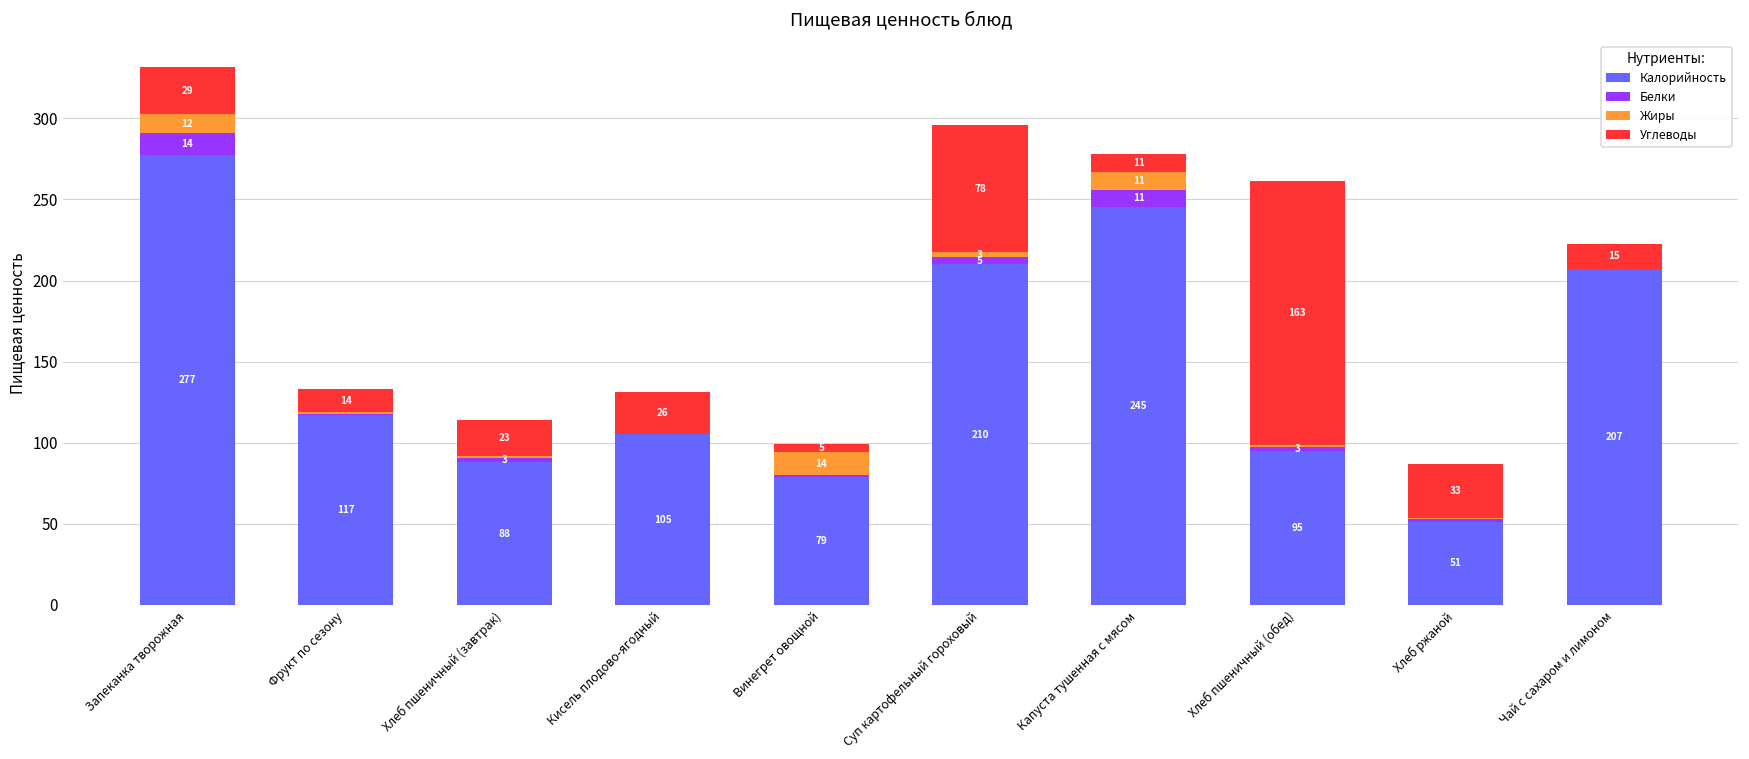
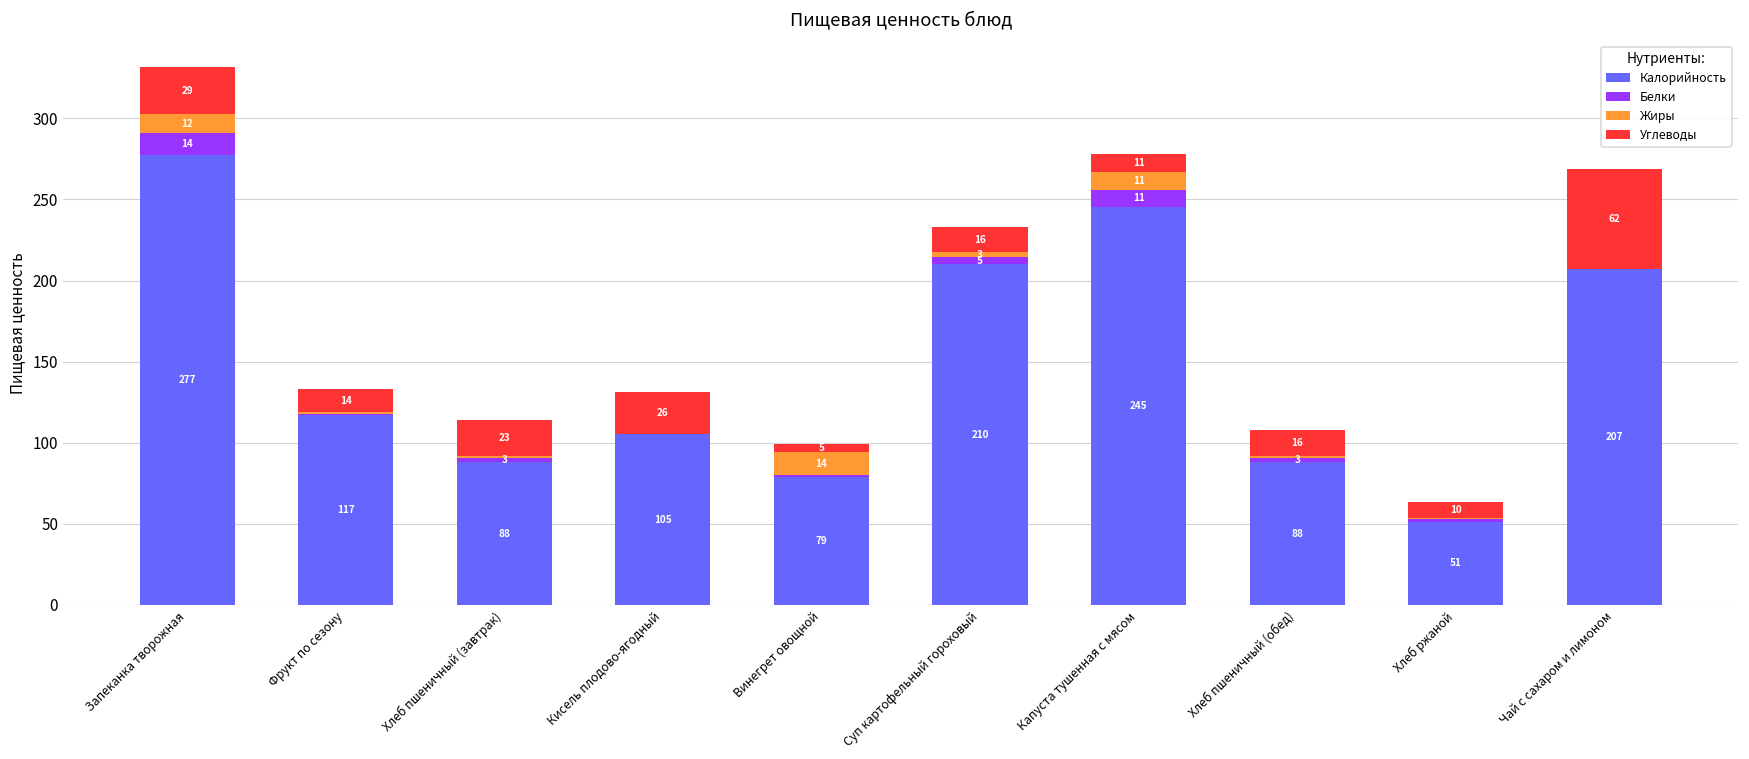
Углеводы, Суп картофельный гороховый: 78 -> 16
Калорийность, Хлеб пшеничный (обед): 95 -> 88
Углеводы, Хлеб пшеничный (обед): 163 -> 16
Углеводы, Хлеб ржаной: 33 -> 10
Углеводы, Чай с сахаром и лимоном: 15 -> 62
